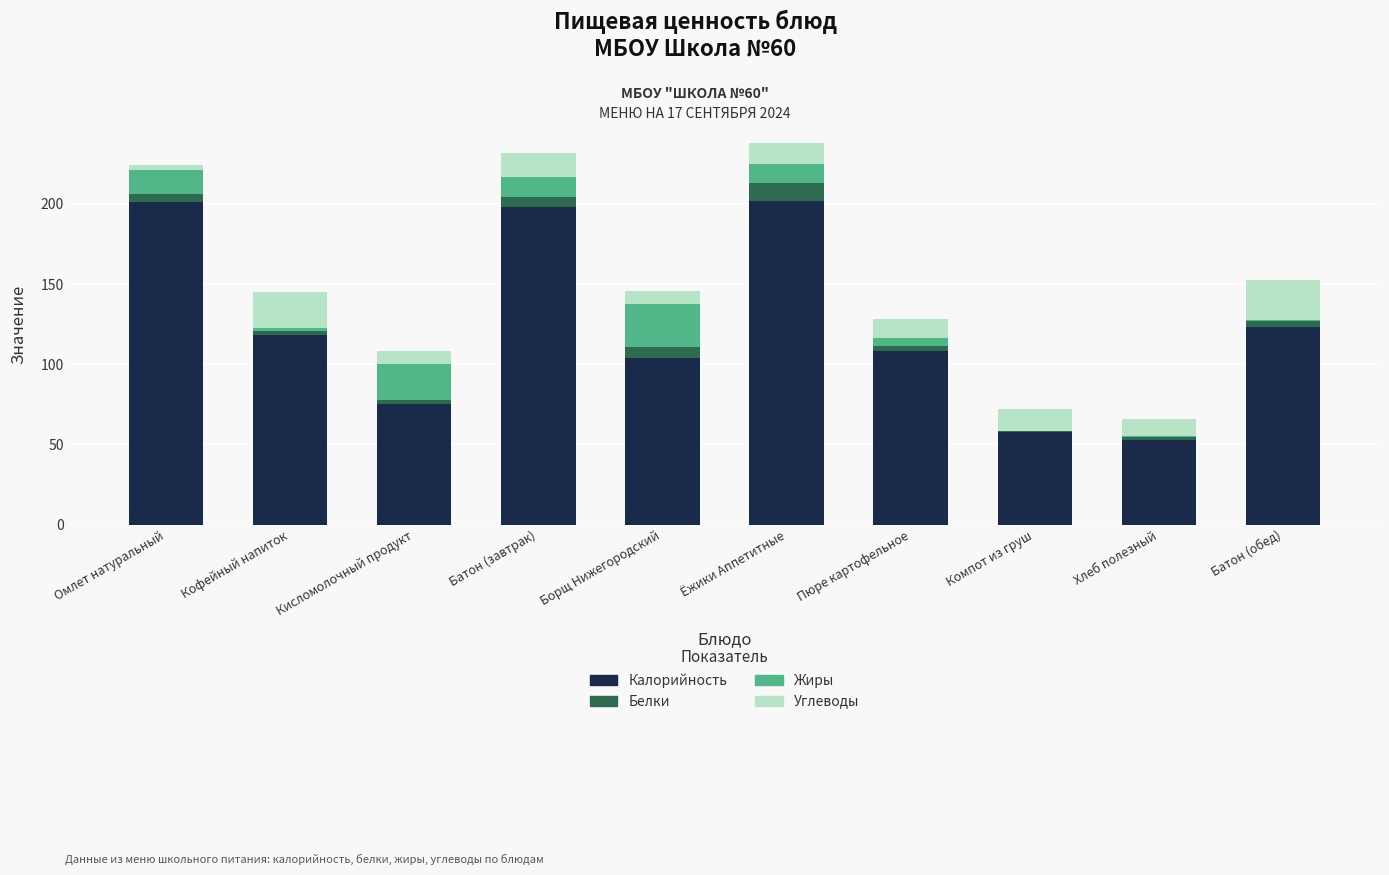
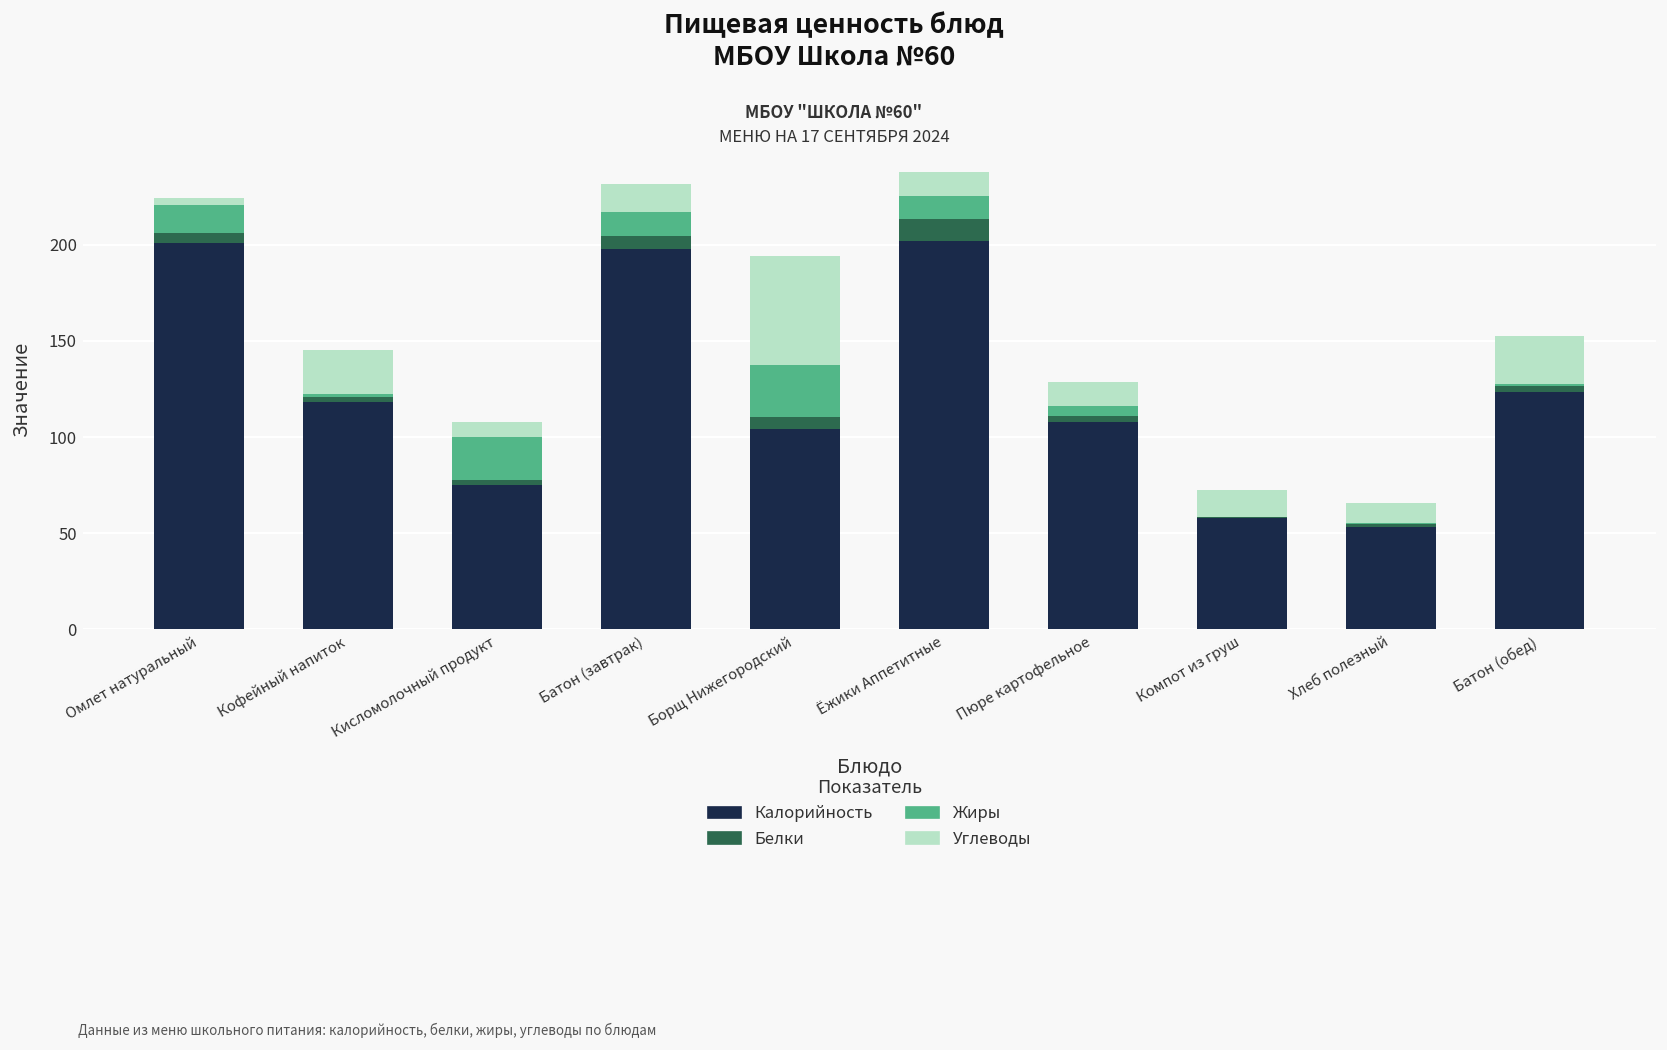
Углеводы, Борщ Нижегородский: 8 -> 57
